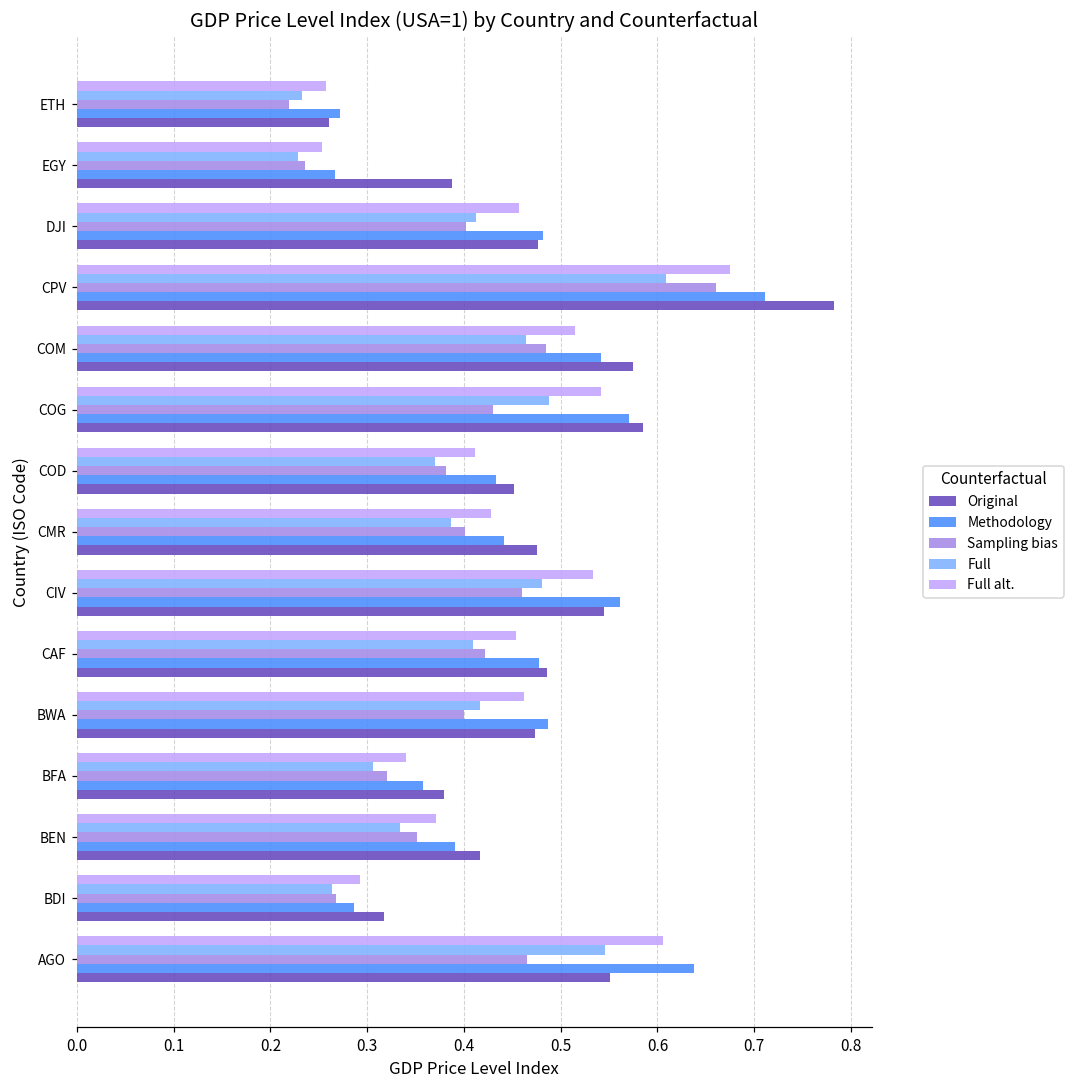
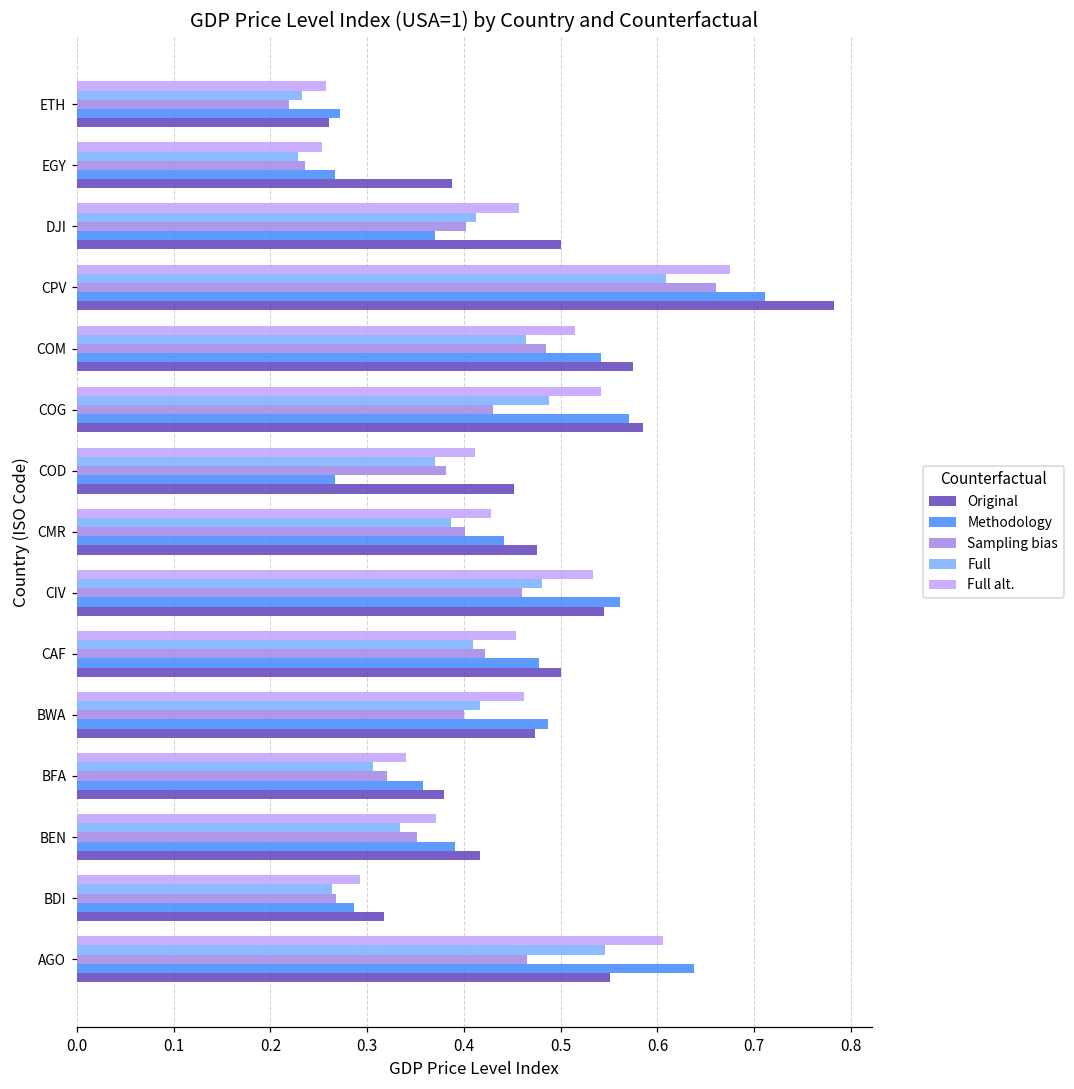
Methodology, DJI: 0.48 -> 0.37
Original, DJI: 0.48 -> 0.50
Methodology, COD: 0.43 -> 0.27
Original, CAF: 0.49 -> 0.50
